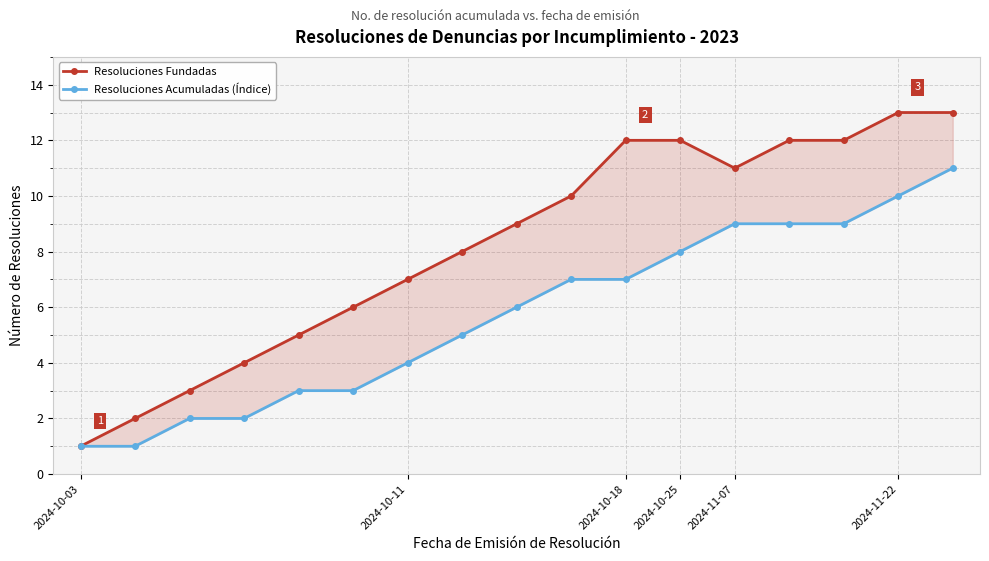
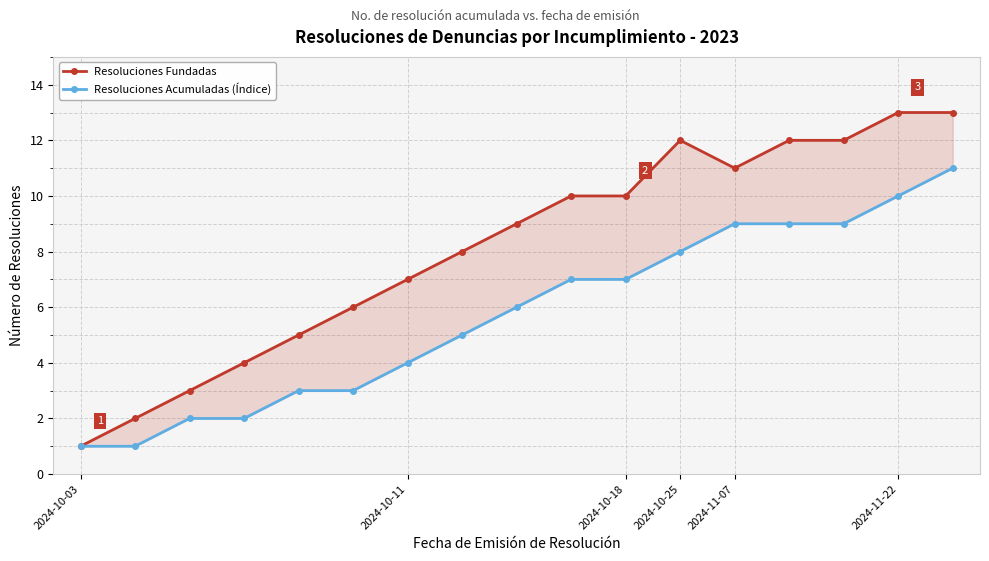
Resoluciones Fundadas, 2024-10-18: 12 -> 10
